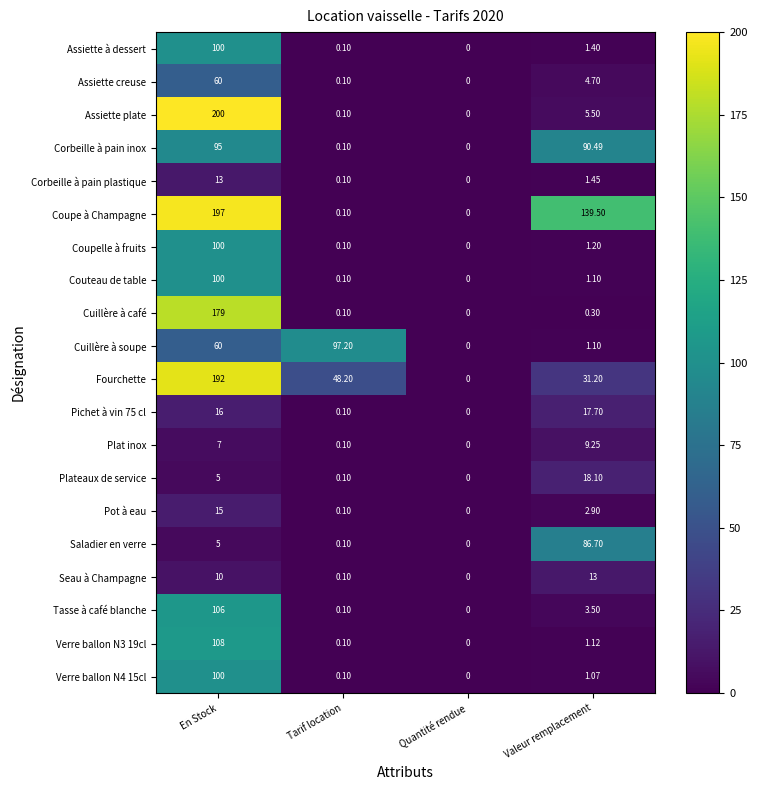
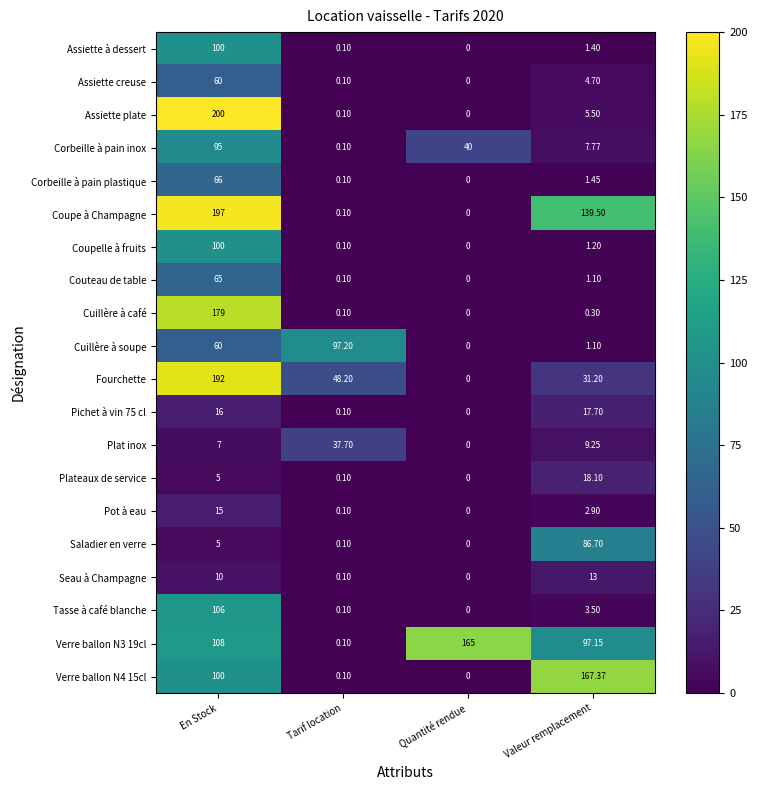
Corbeille à pain inox, Quantité rendue: 0 -> 40
Corbeille à pain inox, Valeur remplacement: 90.49 -> 7.77
Corbeille à pain plastique, En Stock: 13 -> 66
Couteau de table, En Stock: 100 -> 65
Plat inox, Tarif location: 0.10 -> 37.70
Verre ballon N3 19cl, Quantité rendue: 0 -> 165
Verre ballon N3 19cl, Valeur remplacement: 1.12 -> 97.15
Verre ballon N4 15cl, Valeur remplacement: 1.07 -> 167.37
